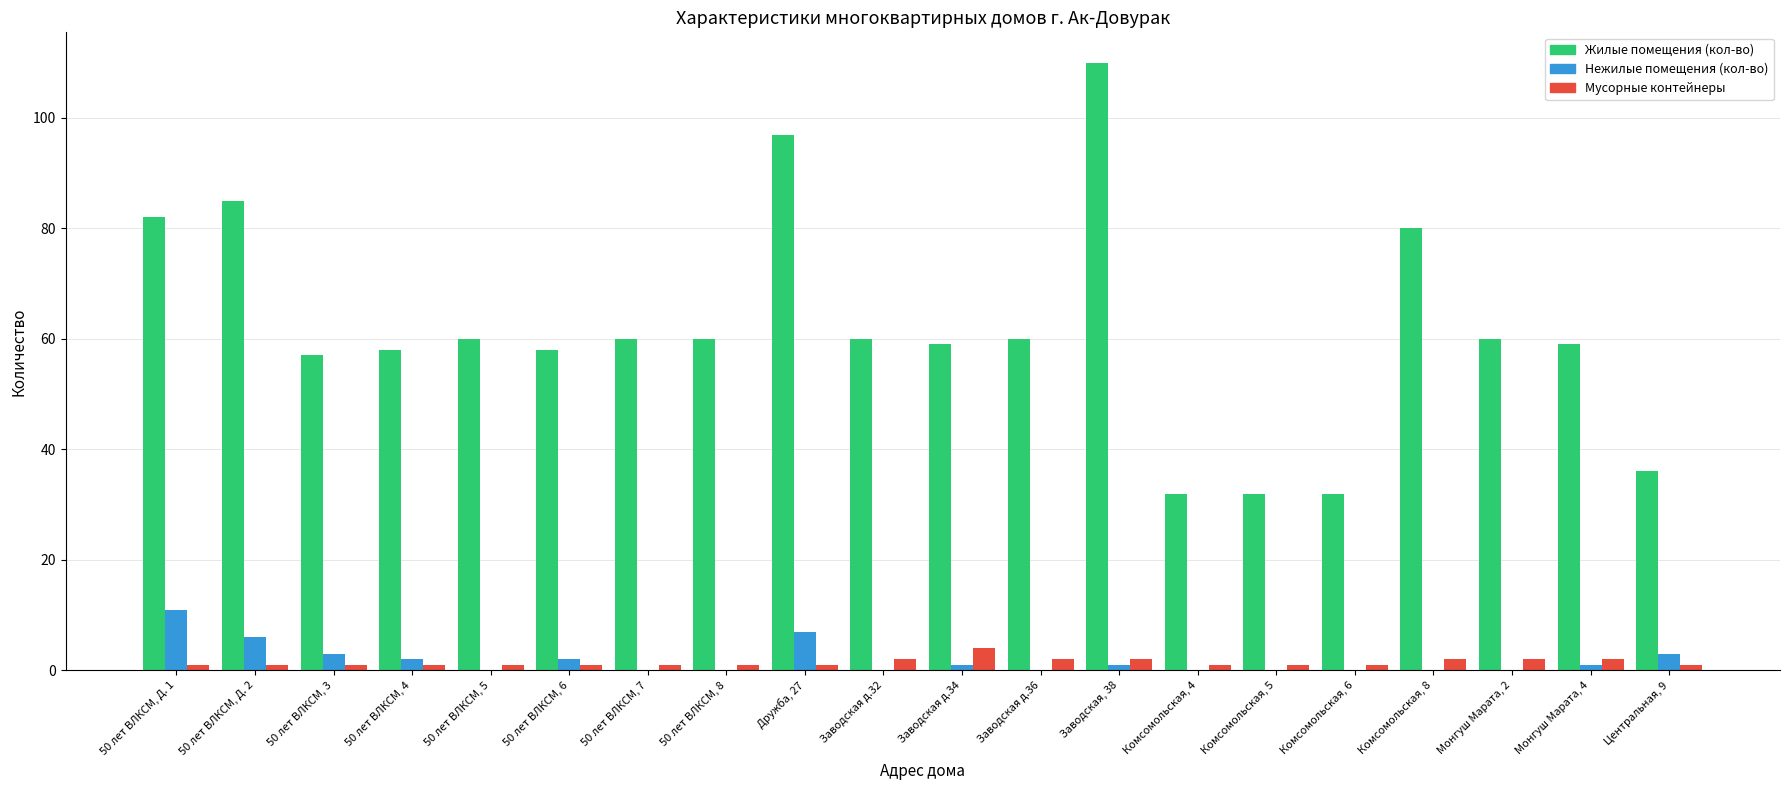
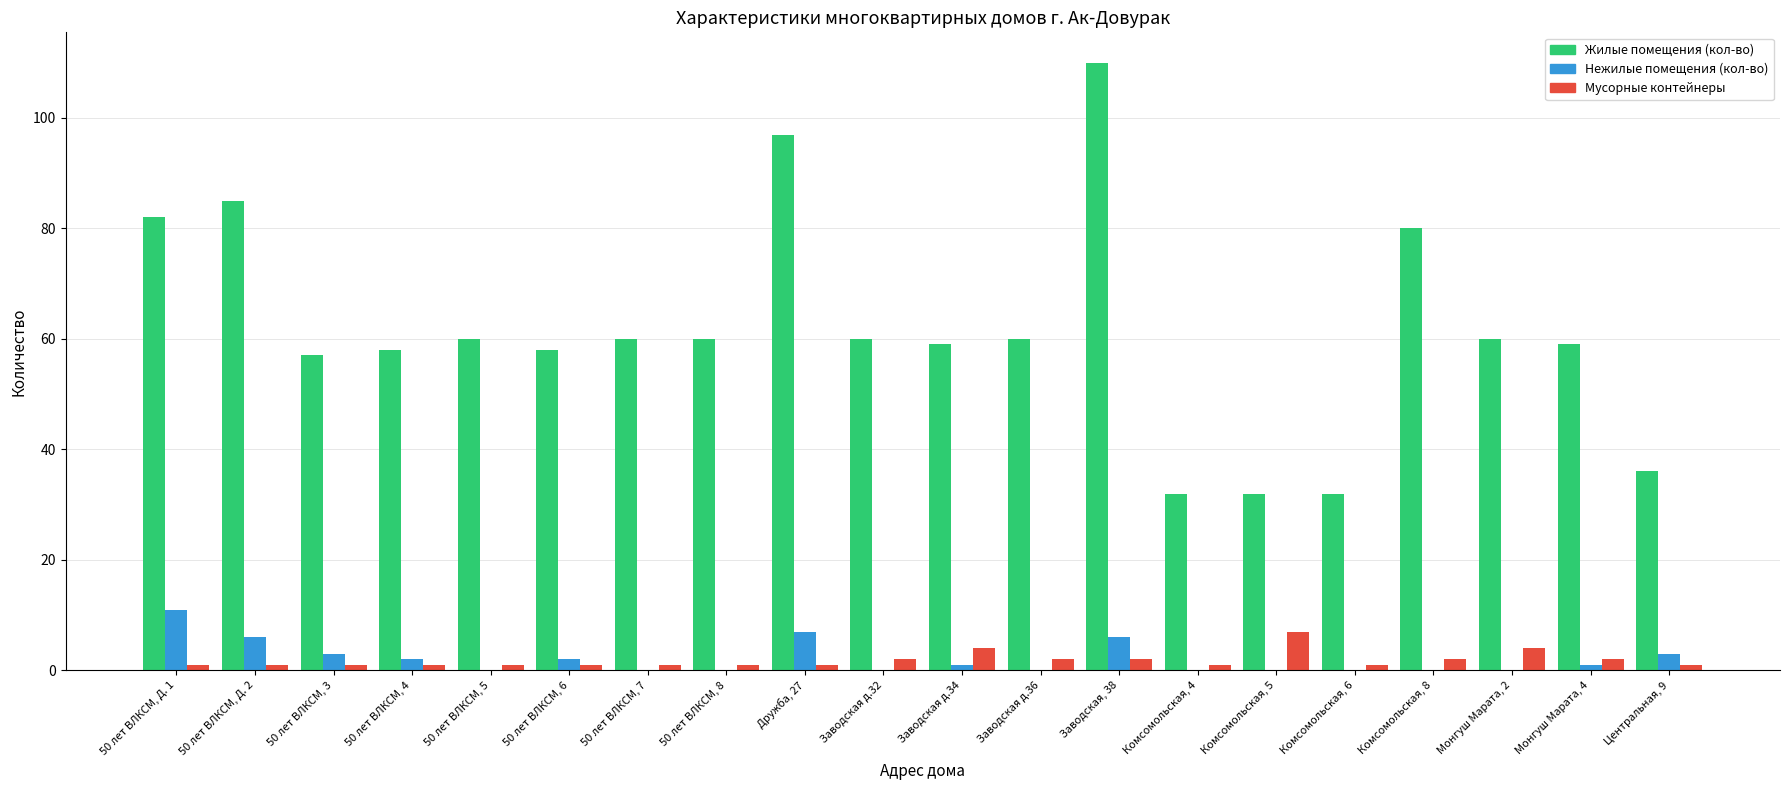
Нежилые помещения (кол-во), Заводская, 38: 1 -> 6
Мусорные контейнеры, Комсомольская, 5: 1 -> 7
Мусорные контейнеры, Монгуш Марата, 2: 2 -> 4
